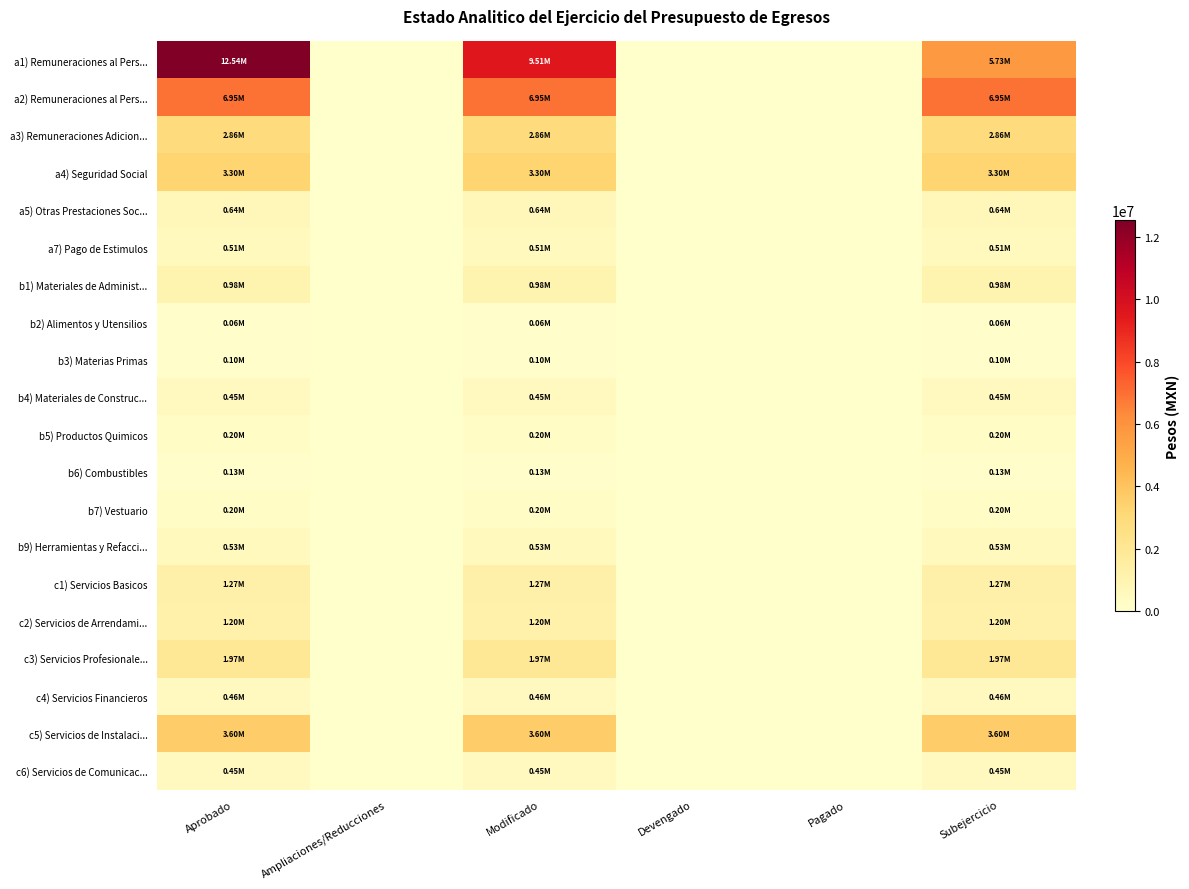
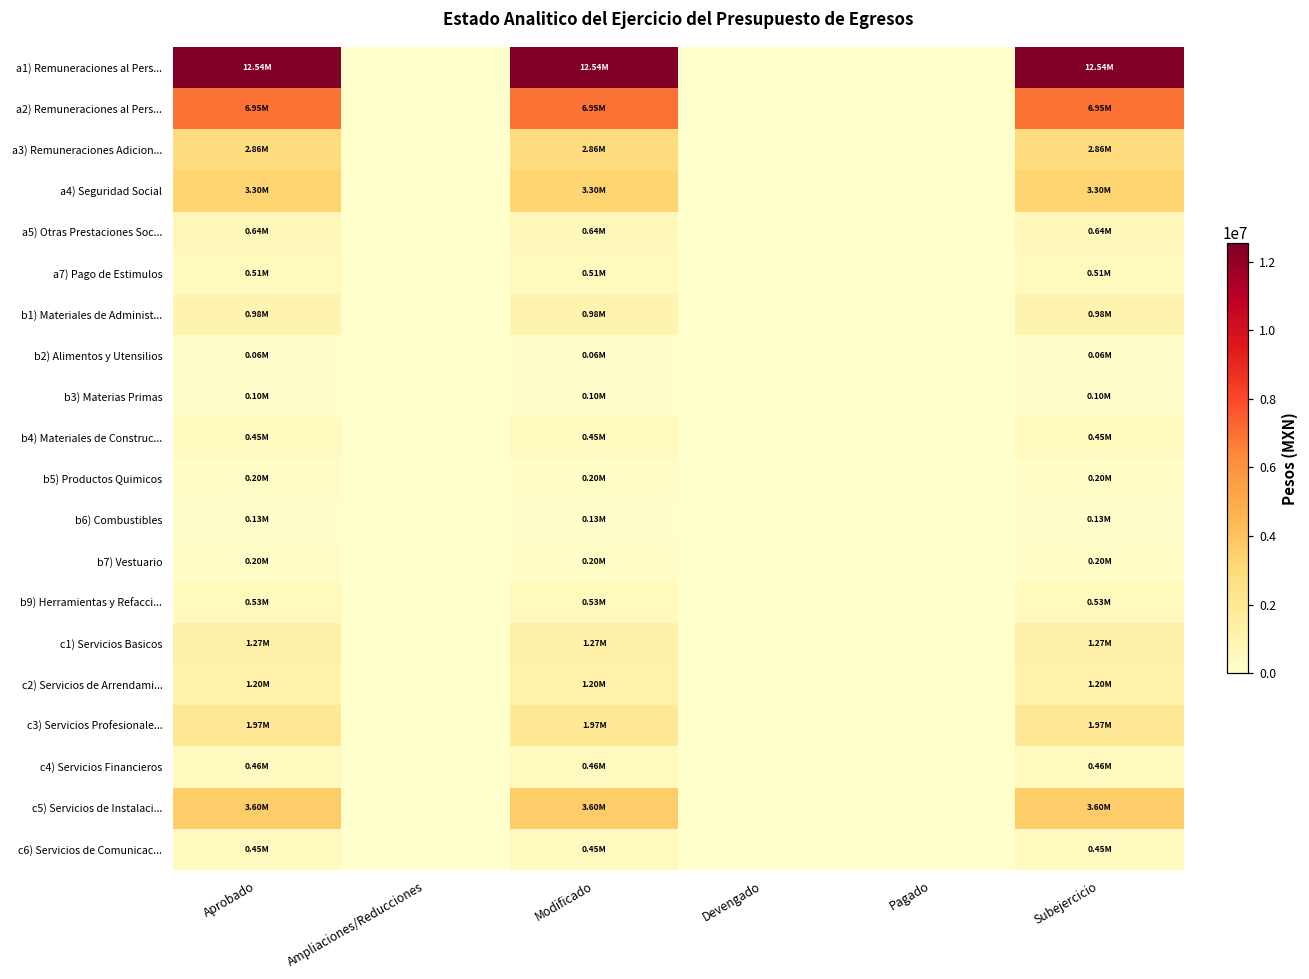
a1) Remuneraciones al Pers..., Modificado: 9.51M -> 12.54M
a1) Remuneraciones al Pers..., Subejercicio: 5.73M -> 12.54M
